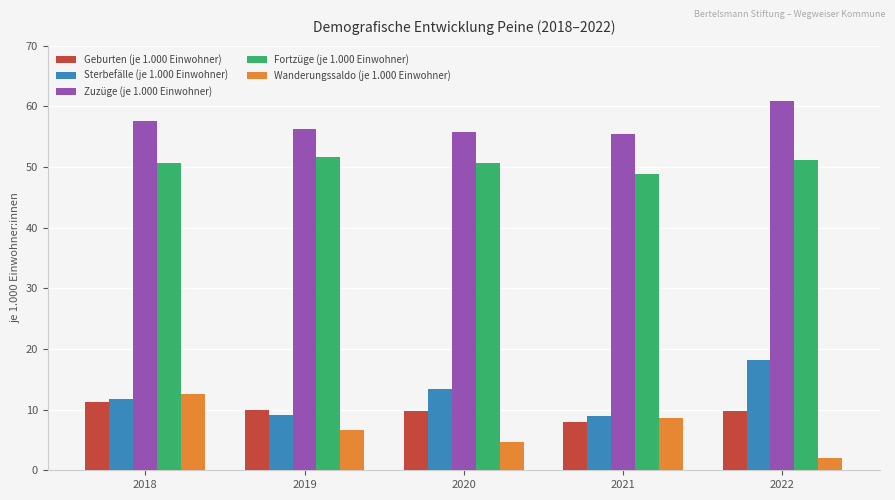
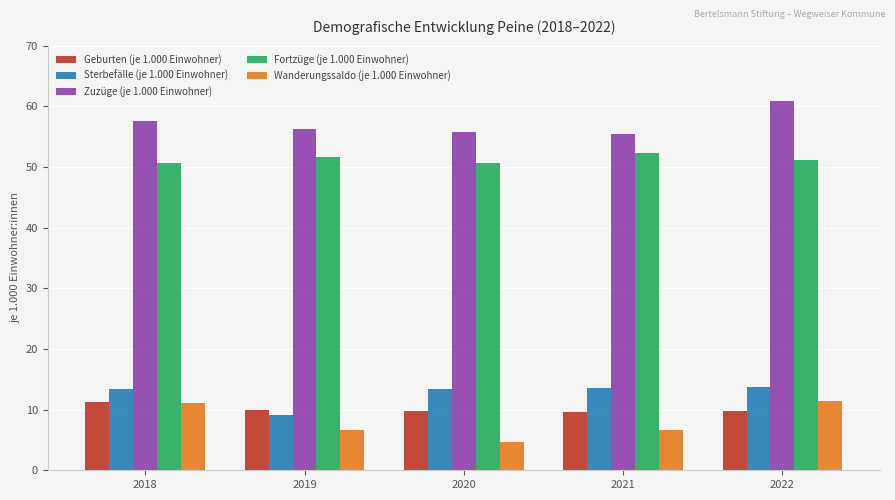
Sterbefälle (je 1.000 Einwohner), 2018: 12 -> 13
Wanderungssaldo (je 1.000 Einwohner), 2018: 13 -> 11
Geburten (je 1.000 Einwohner), 2021: 8 -> 10
Sterbefälle (je 1.000 Einwohner), 2021: 9 -> 14
Fortzüge (je 1.000 Einwohner), 2021: 49 -> 52
Wanderungssaldo (je 1.000 Einwohner), 2021: 9 -> 7
Sterbefälle (je 1.000 Einwohner), 2022: 18 -> 14
Wanderungssaldo (je 1.000 Einwohner), 2022: 2 -> 11
